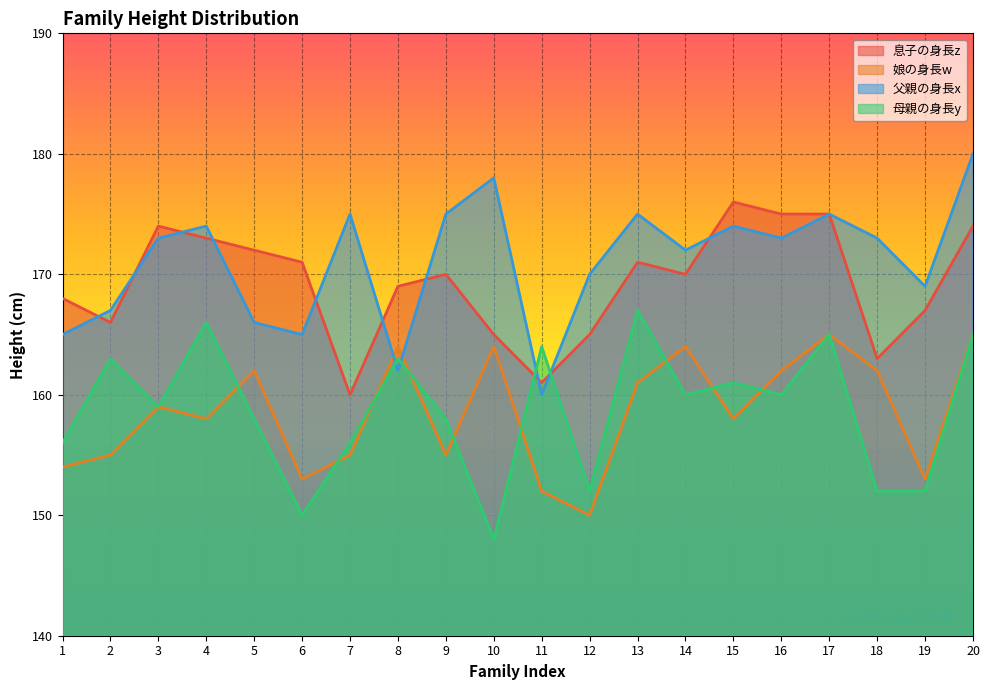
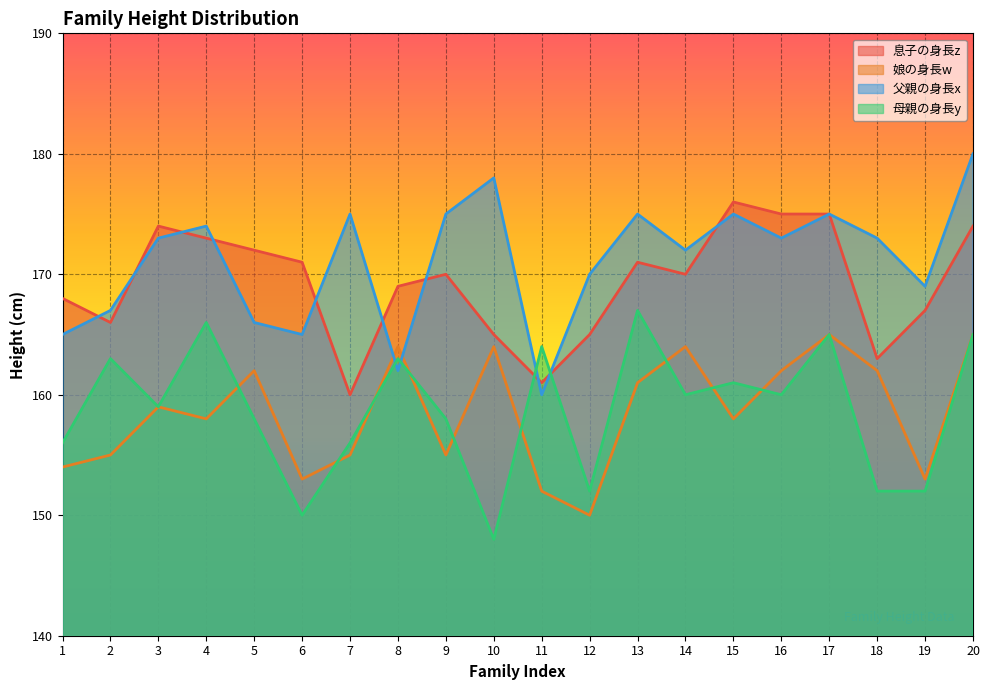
父親の身長x, 15: 174 -> 175
